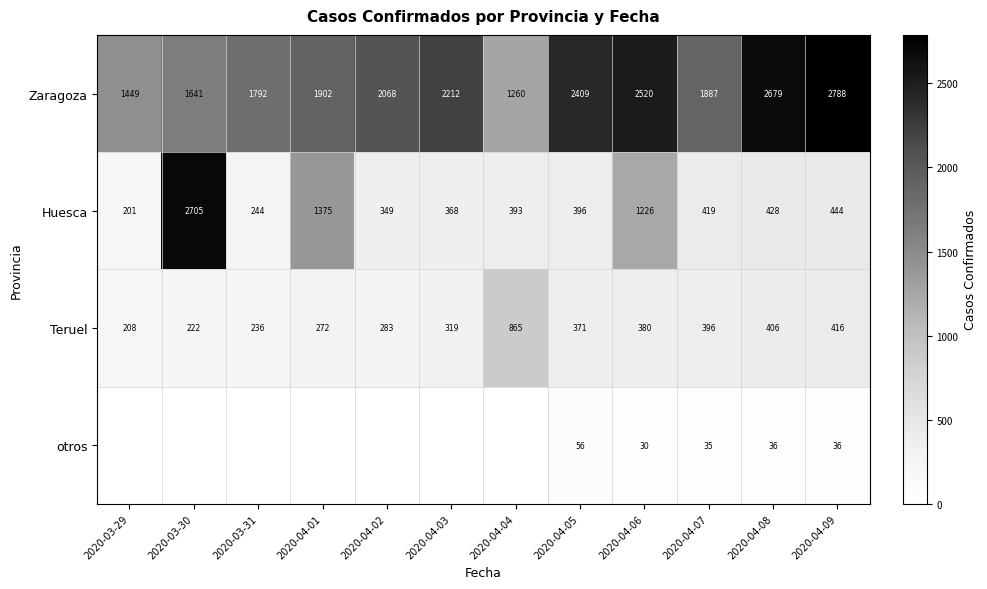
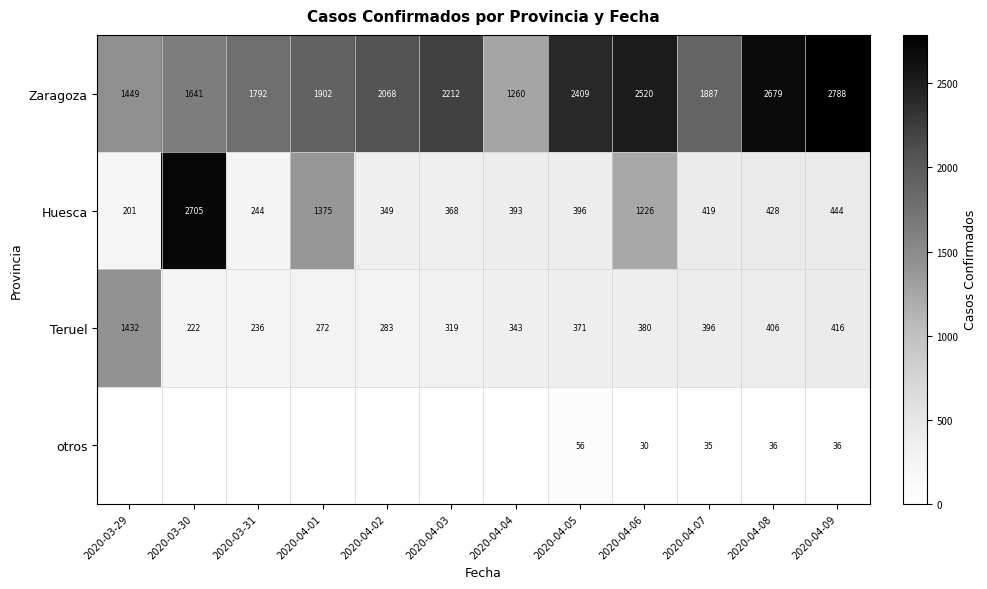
Teruel, 2020-03-29: 208 -> 1432
Teruel, 2020-04-04: 865 -> 343
